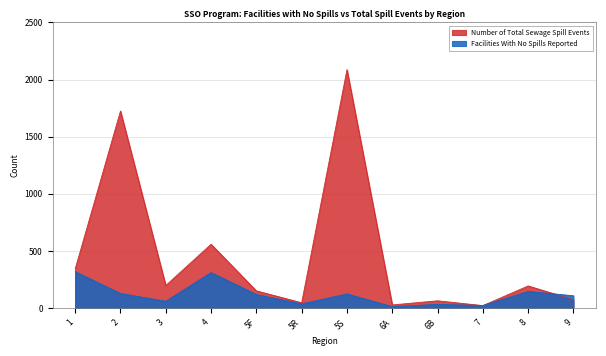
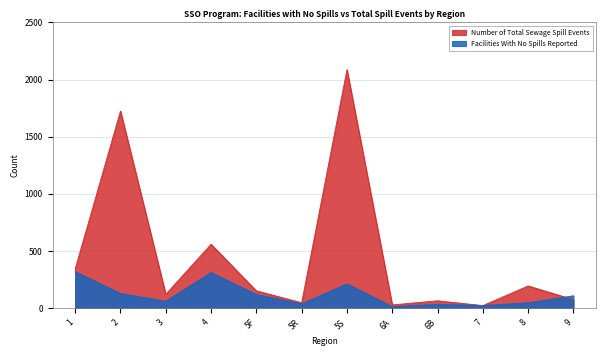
Number of Total Sewage Spill Events, 3: 200 -> 120
Facilities With No Spills Reported, 5S: 120 -> 210
Facilities With No Spills Reported, 8: 150 -> 50
